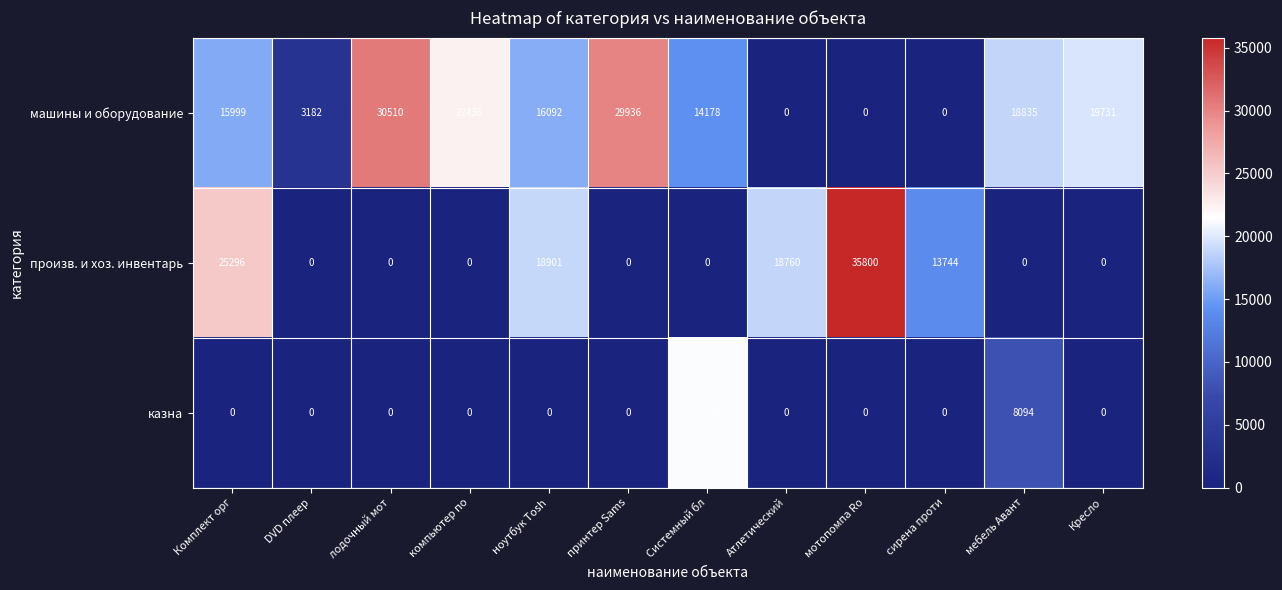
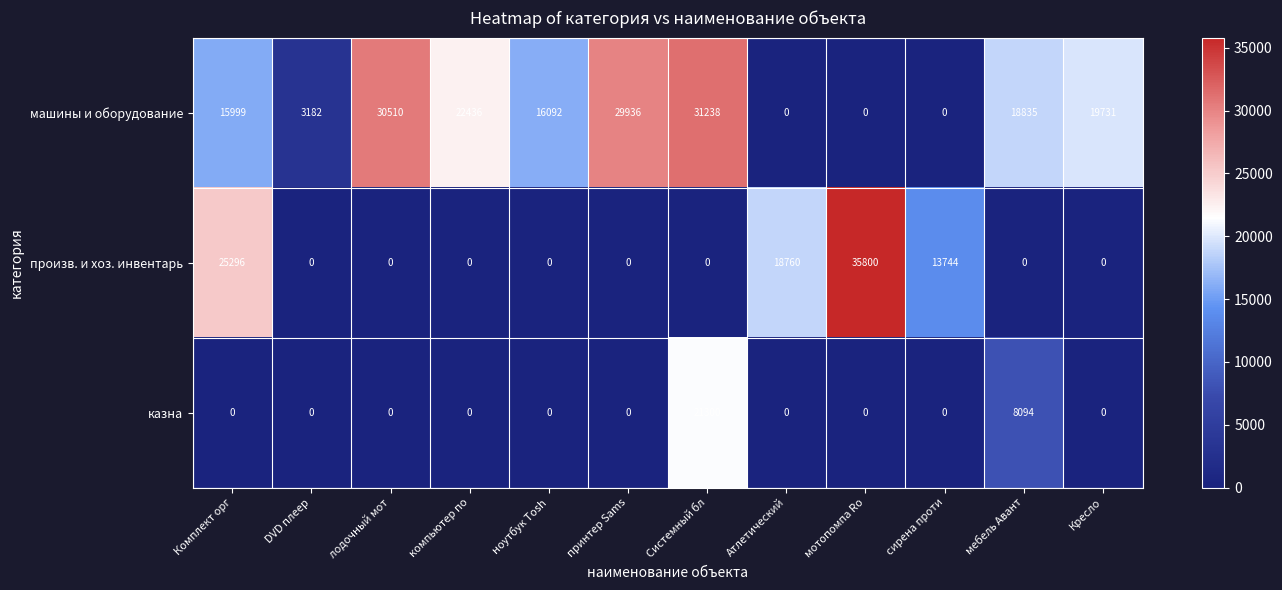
машины и оборудование, Системный бл: 14178 -> 31238
произв. и хоз. инвентарь, ноутбук Tosh: 18901 -> 0
